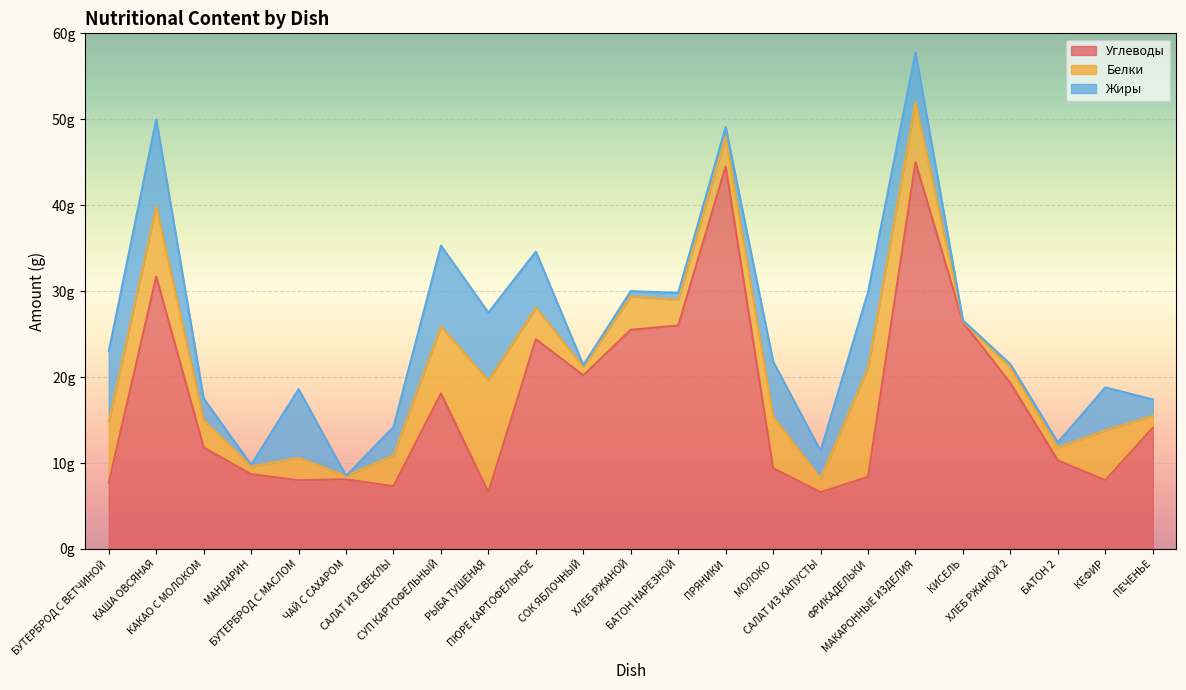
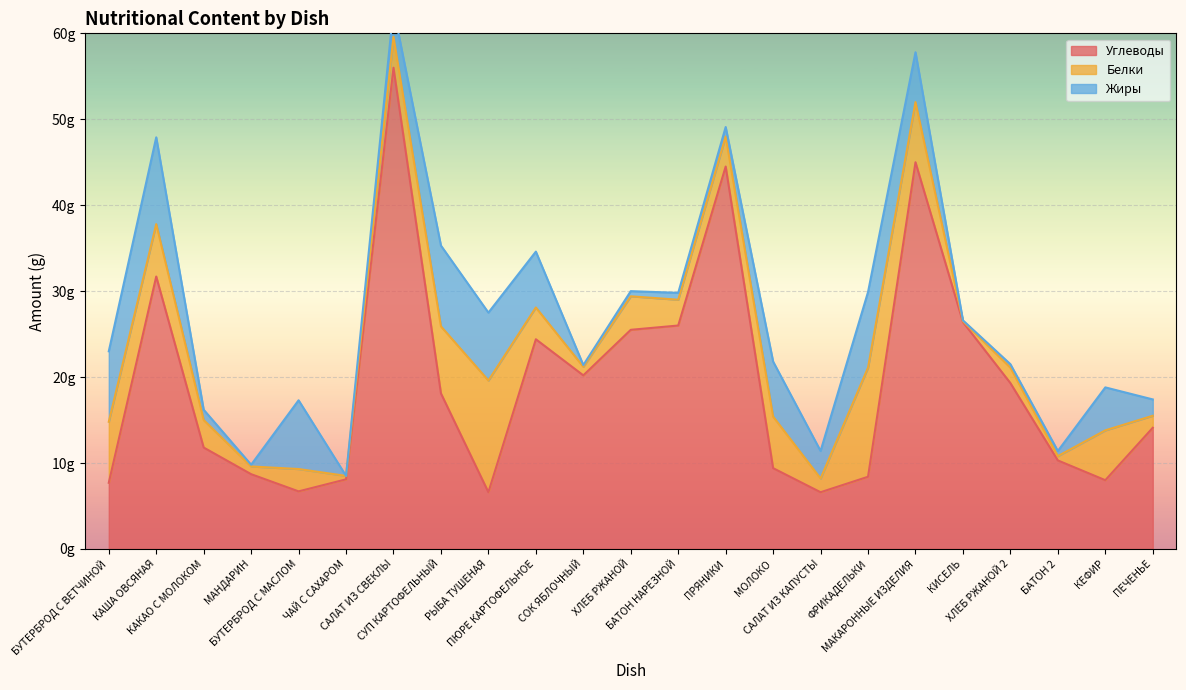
Белки, КАША ОВСЯНАЯ: 8g -> 6g
Жиры, КАКАО С МОЛОКОМ: 3g -> 1g
Углеводы, БУТЕРБРОД С МАСЛОМ: 8g -> 7g
Углеводы, САЛАТ ИЗ СВЕКЛЫ: 7g -> 56g
Белки, БАТОН 2: 2g -> 1g
